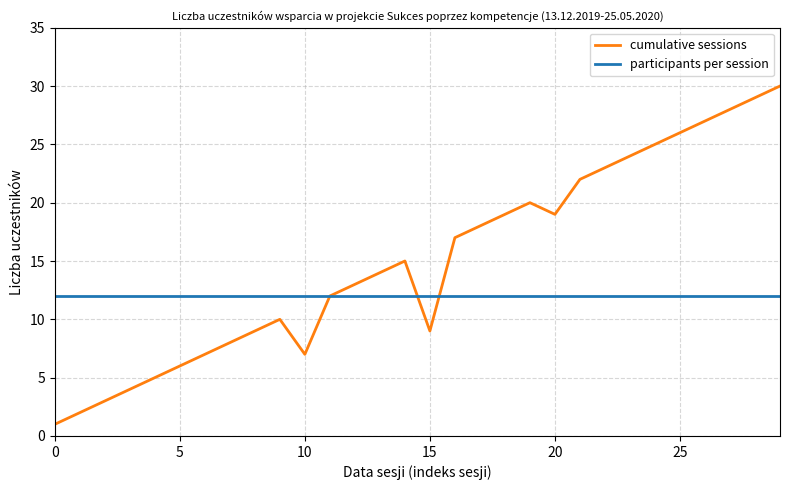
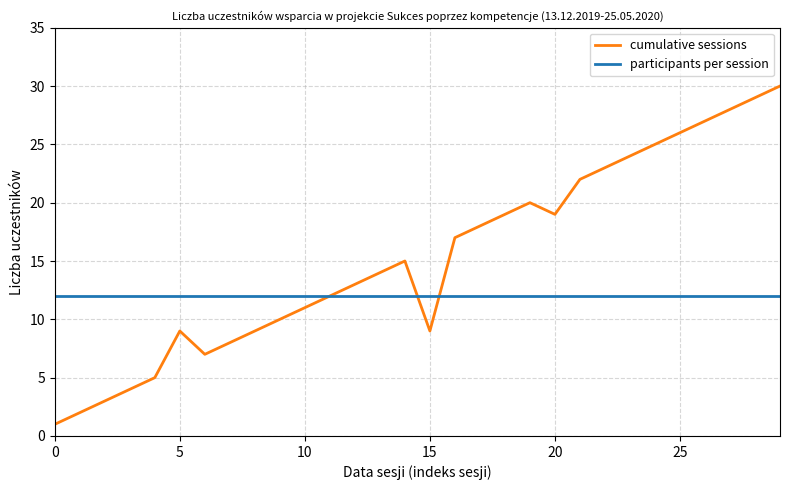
cumulative sessions, 5: 6 -> 9
cumulative sessions, 10: 7 -> 11
